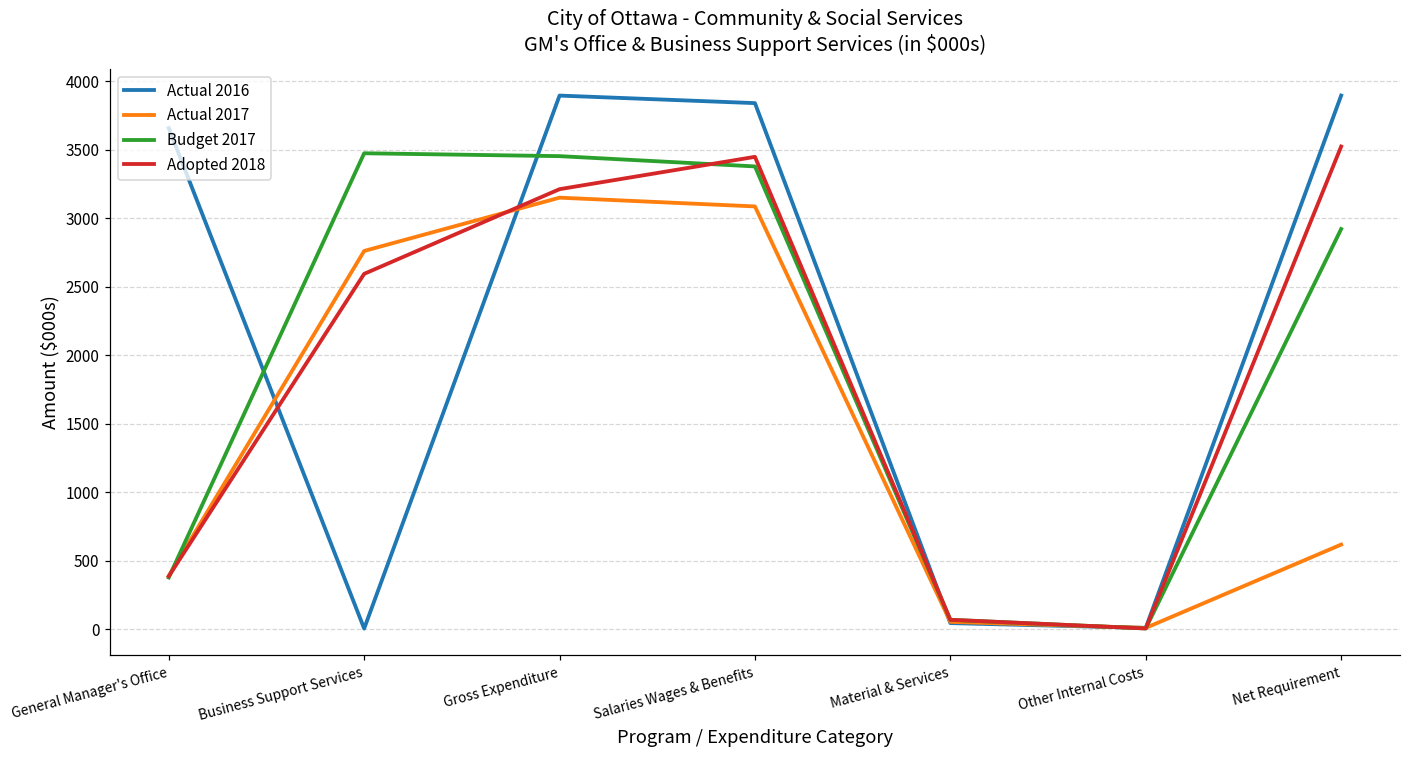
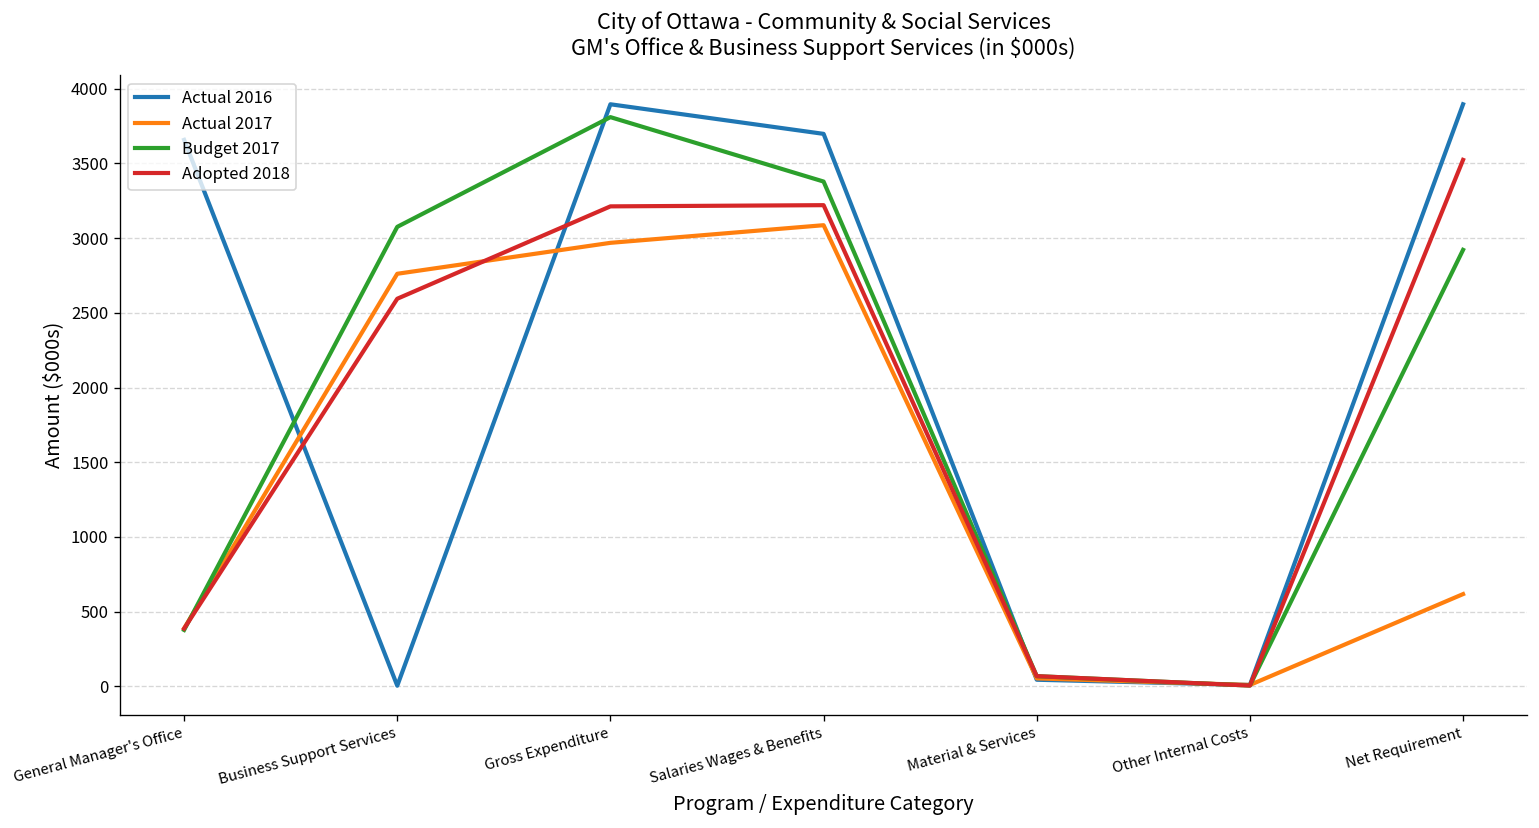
Budget 2017, Business Support Services: 3470 -> 3080
Actual 2017, Gross Expenditure: 3150 -> 2970
Budget 2017, Gross Expenditure: 3450 -> 3810
Actual 2016, Salaries Wages & Benefits: 3840 -> 3700
Adopted 2018, Salaries Wages & Benefits: 3450 -> 3220
